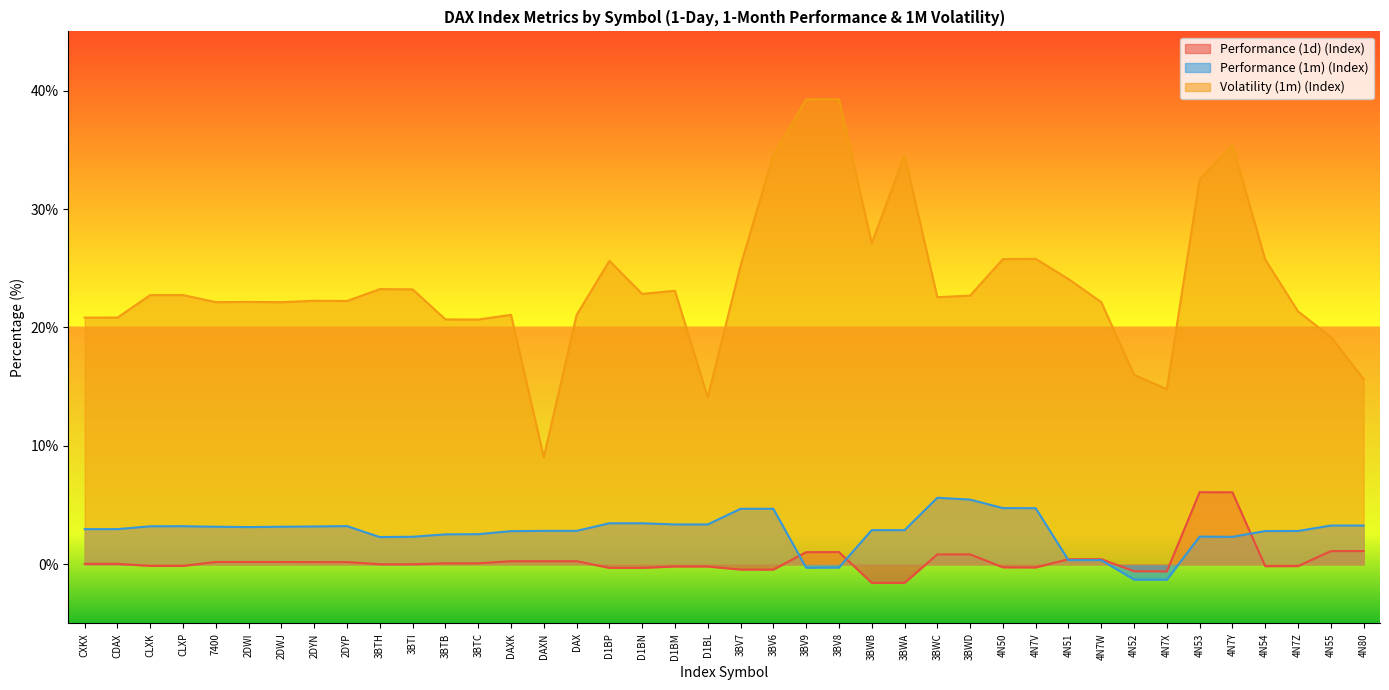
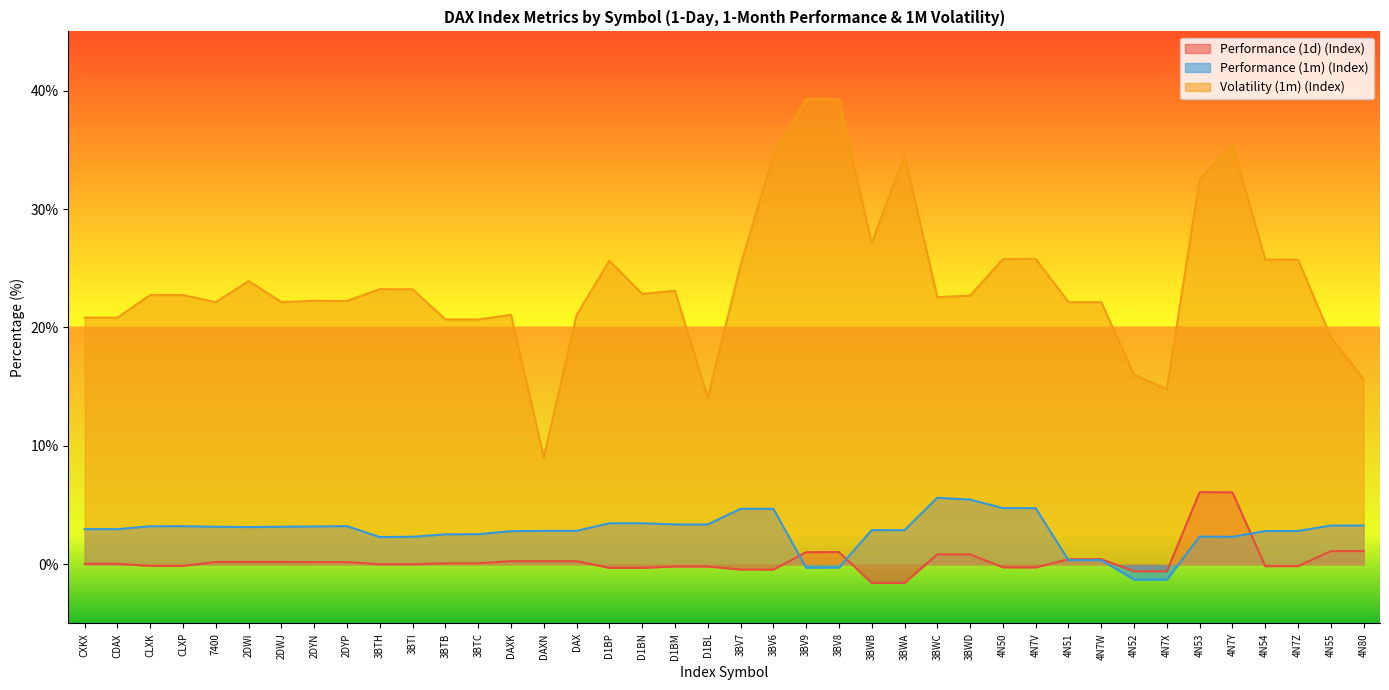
Volatility (1m) (Index), 2DWI: 22.2% -> 23.9%
Volatility (1m) (Index), 4N51: 24.1% -> 22.1%
Volatility (1m) (Index), 4N7Z: 21.4% -> 25.7%
